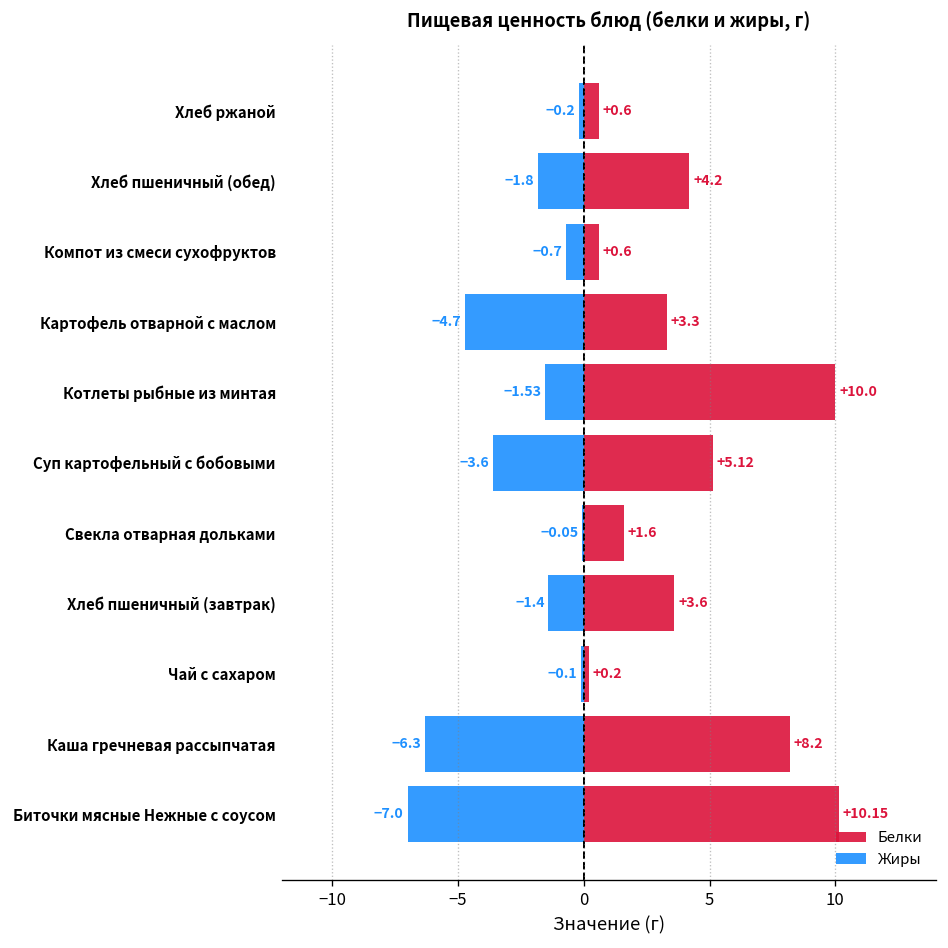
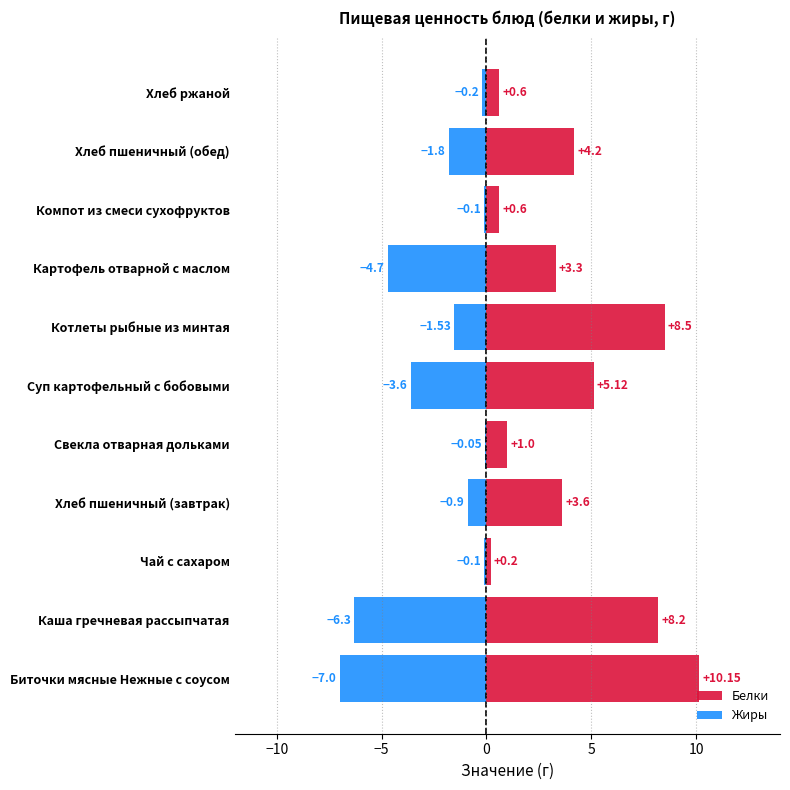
Жиры, Компот из смеси сухофруктов: -0.7 -> -0.1
Белки, Котлеты рыбные из минтая: +10.0 -> +8.5
Белки, Свекла отварная дольками: +1.6 -> +1.0
Жиры, Хлеб пшеничный (завтрак): -1.4 -> -0.9
